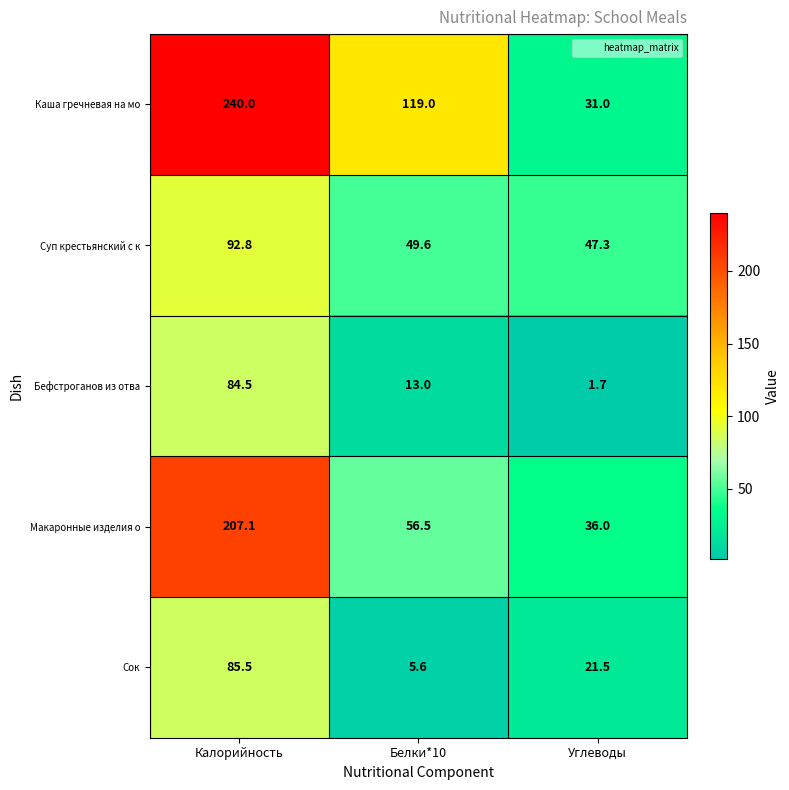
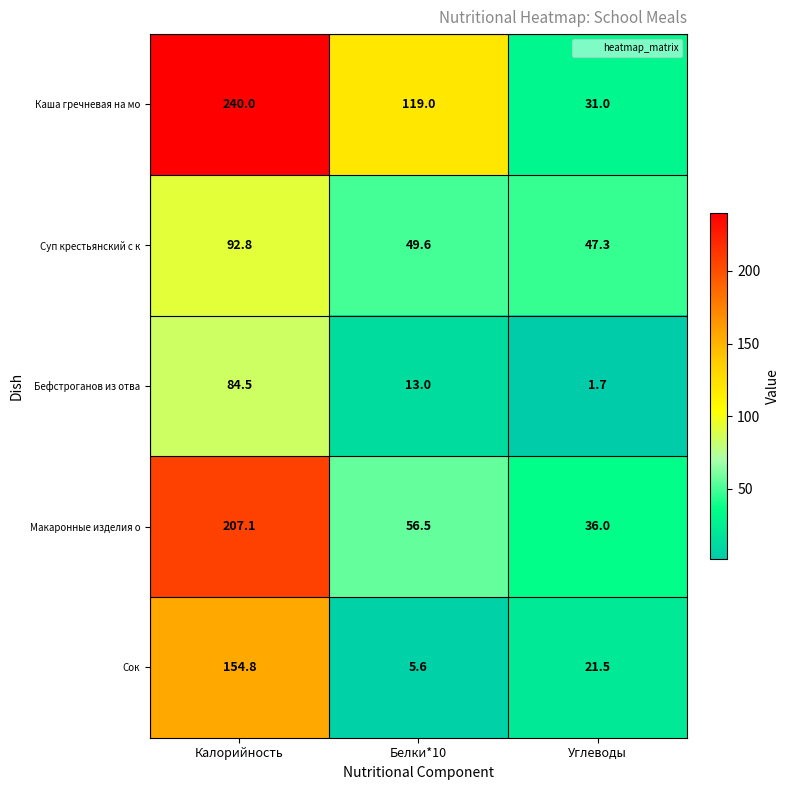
Сок, Калорийность: 85.5 -> 154.8
